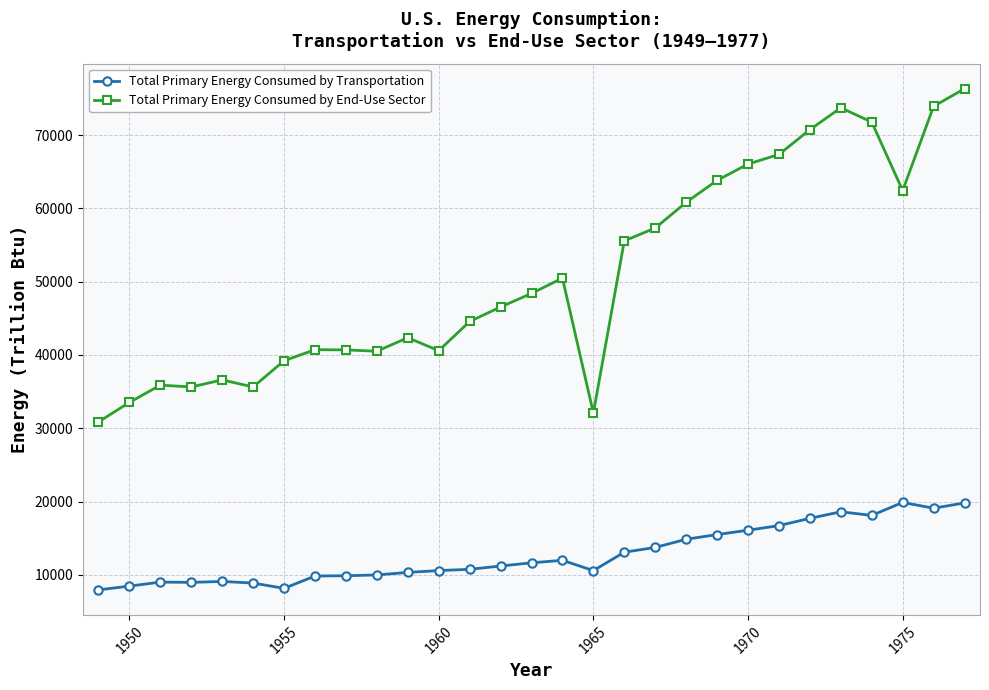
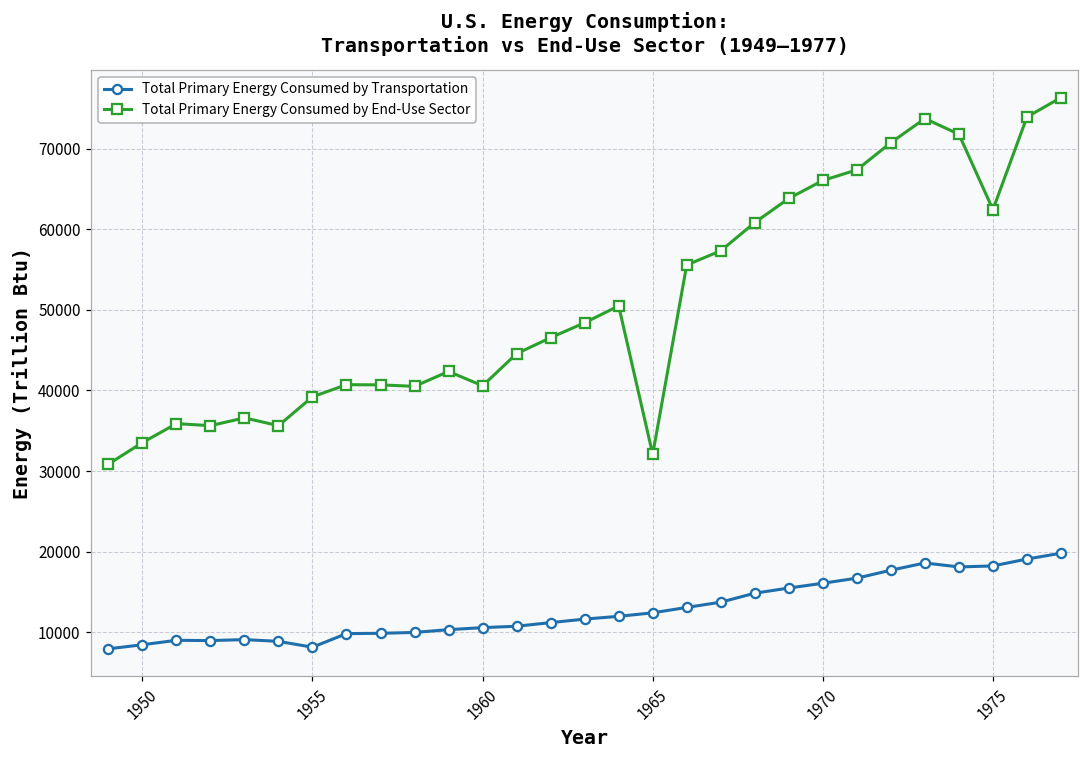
Total Primary Energy Consumed by Transportation, 1965: 11000 -> 12000
Total Primary Energy Consumed by Transportation, 1975: 20000 -> 18000
